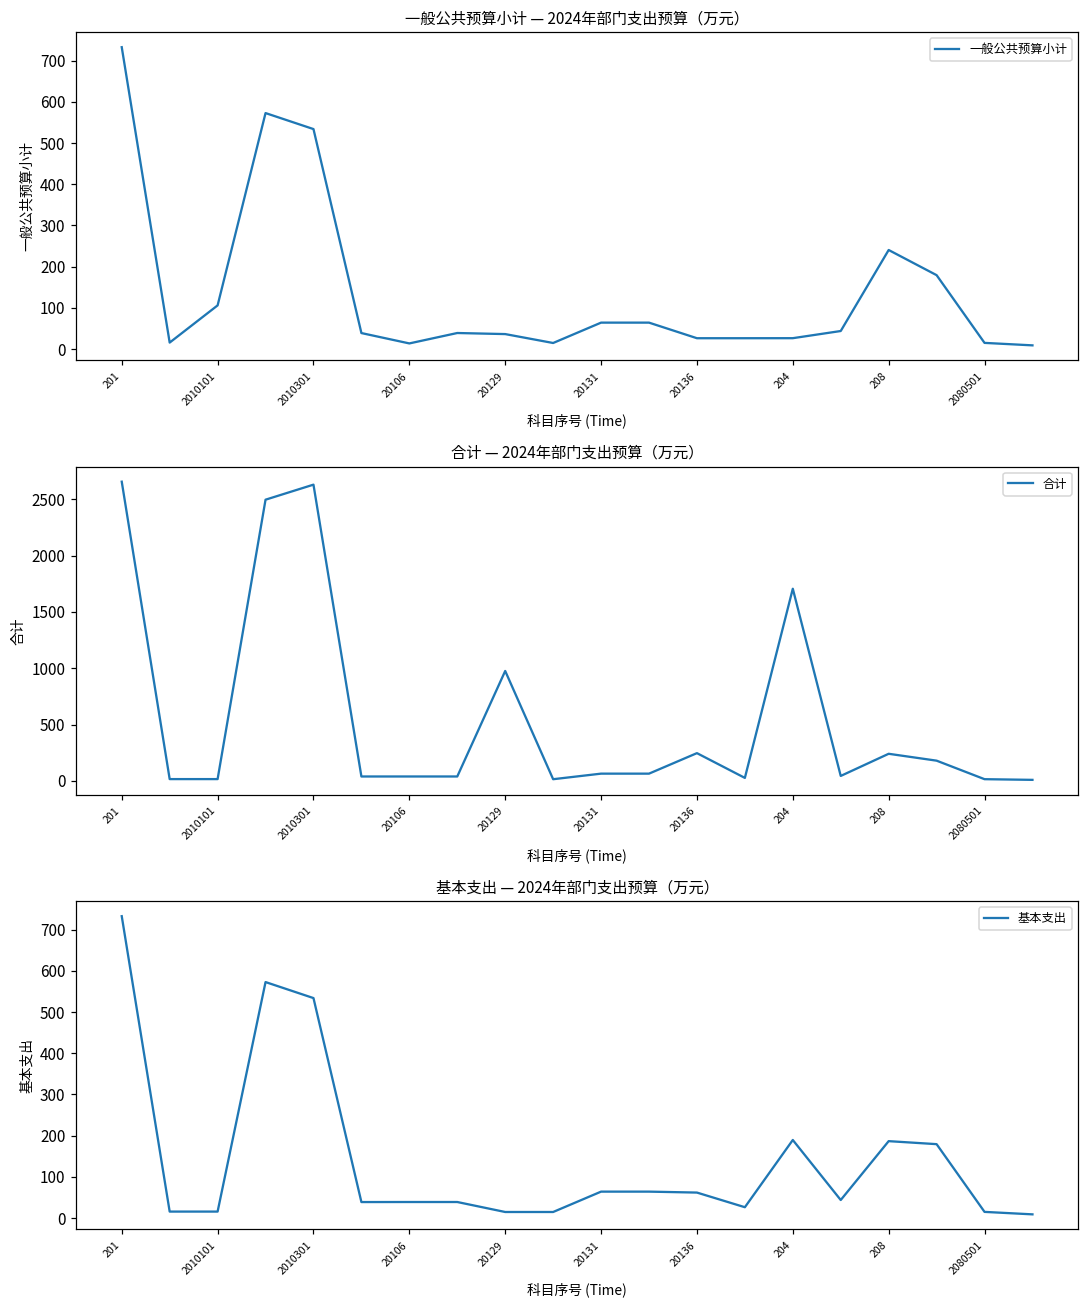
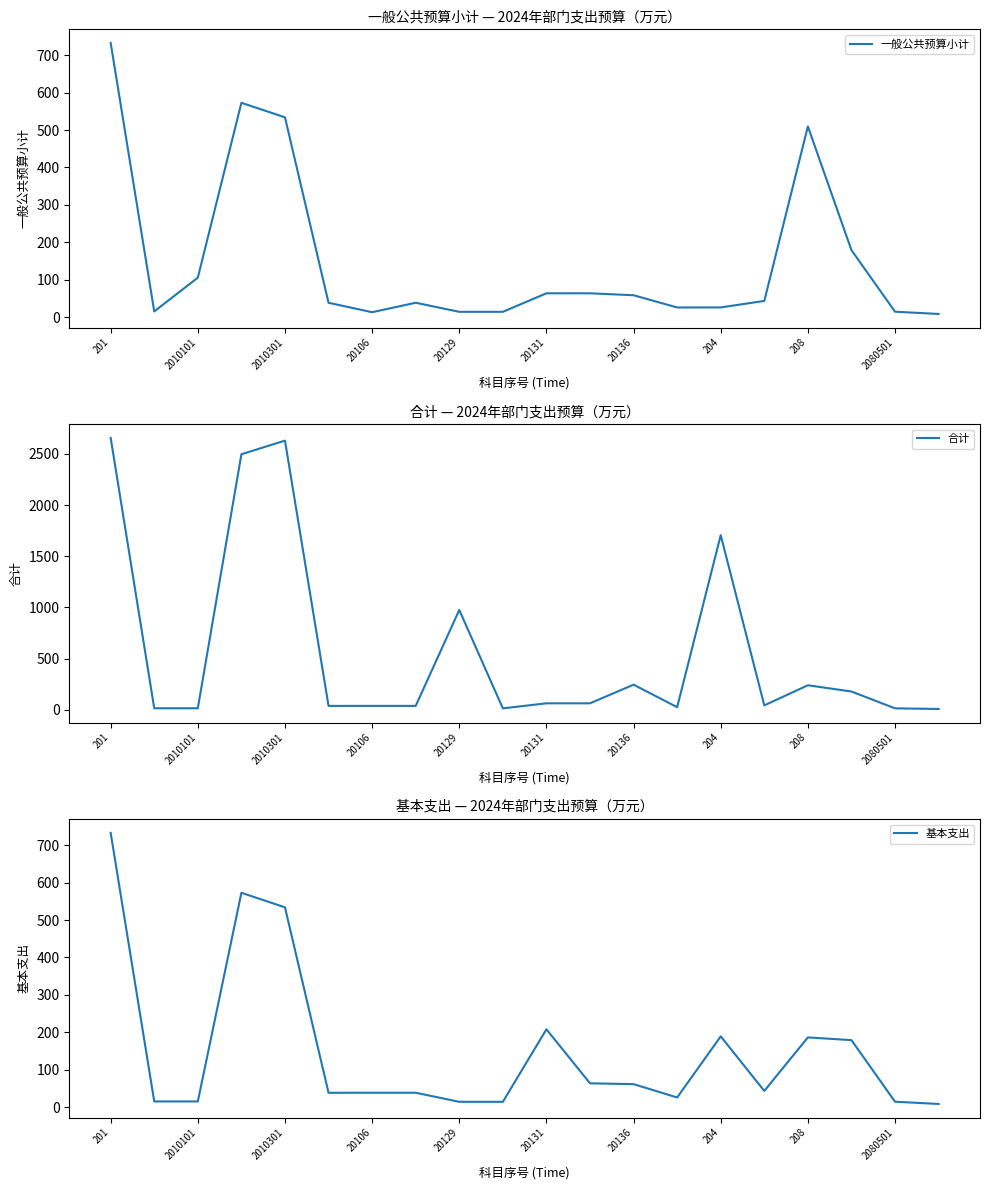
一般公共预算小计 — 2024年部门支出预算（万元）, 20129: 40 -> 10
一般公共预算小计 — 2024年部门支出预算（万元）, 20136: 30 -> 60
一般公共预算小计 — 2024年部门支出预算（万元）, 208: 240 -> 510
基本支出 — 2024年部门支出预算（万元）, 20131: 60 -> 210
